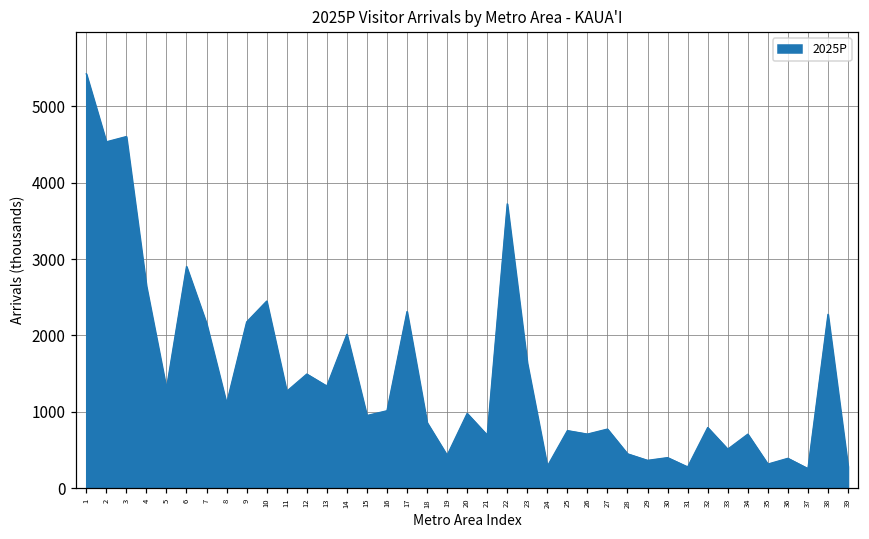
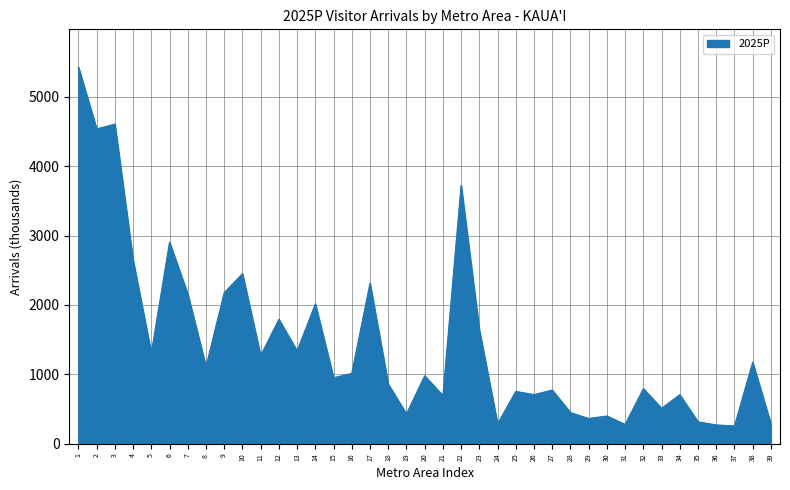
12: 1500 -> 1800
36: 400 -> 300
38: 2300 -> 1200
